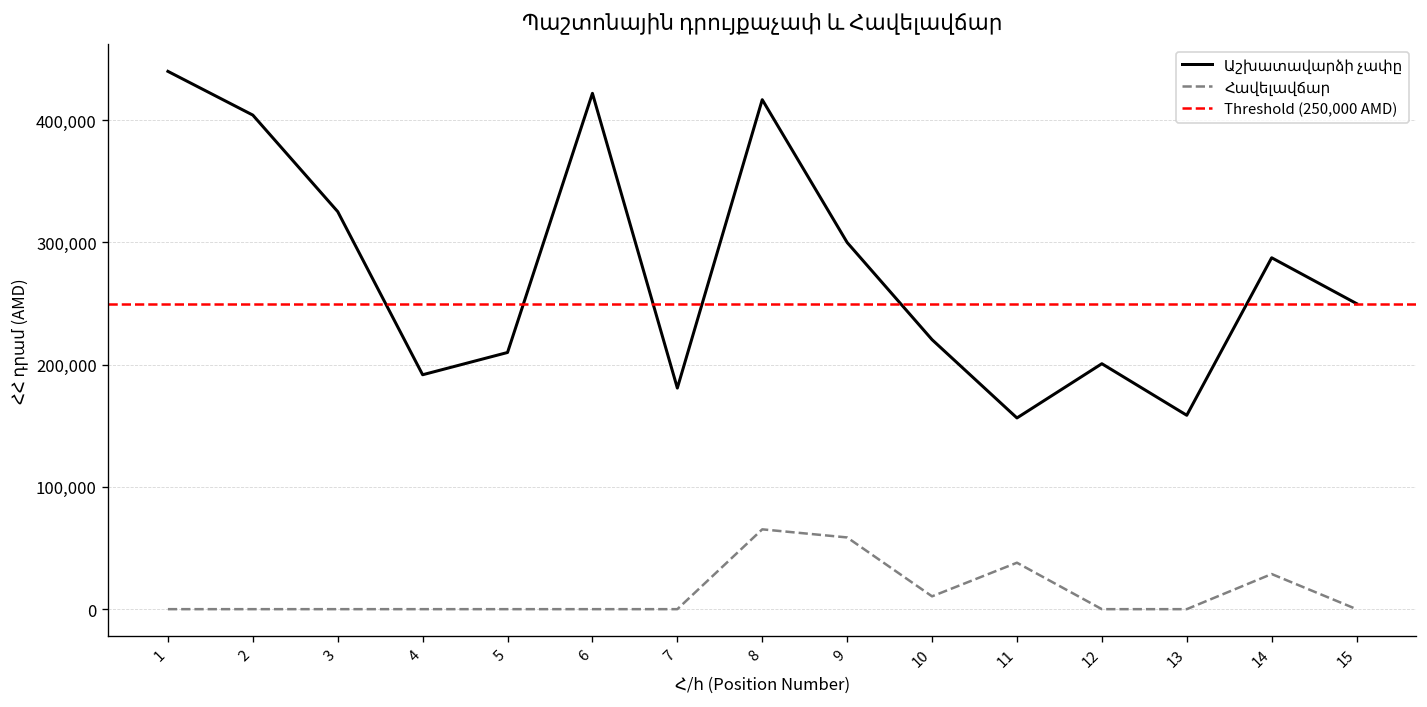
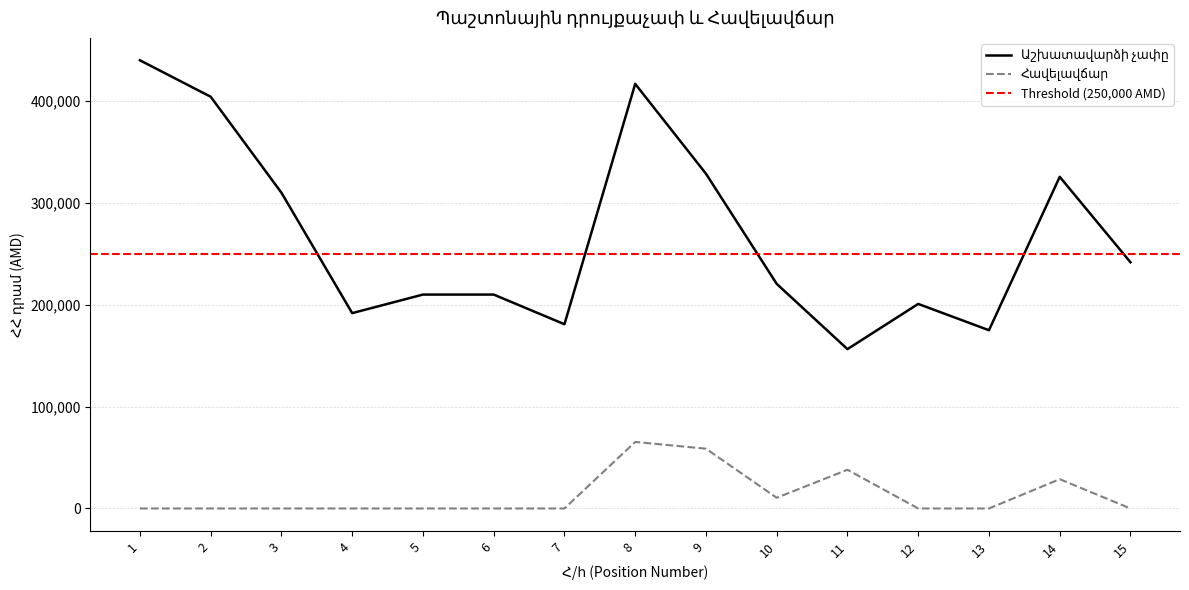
Աշխատավարձի չափը, 3: 325,000 -> 310,000
Աշխատավարձի չափը, 6: 422,000 -> 210,000
Աշխատավարձի չափը, 9: 300,000 -> 329,000
Աշխատավարձի չափը, 13: 159,000 -> 175,000
Աշխատավարձի չափը, 14: 288,000 -> 326,000
Աշխատավարձի չափը, 15: 250,000 -> 242,000
